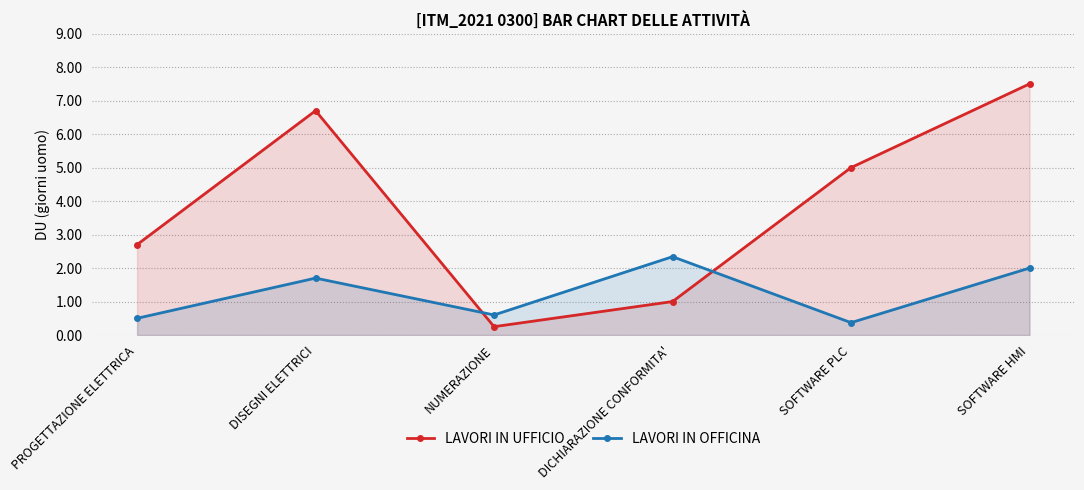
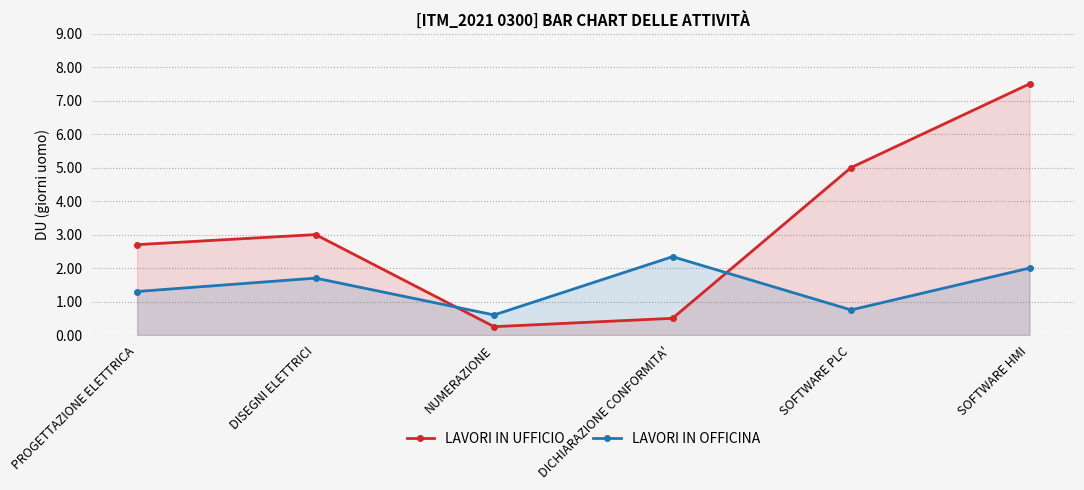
LAVORI IN OFFICINA, PROGETTAZIONE ELETTRICA: 0.5 -> 1.3
LAVORI IN UFFICIO, DISEGNI ELETTRICI: 6.7 -> 3.0
LAVORI IN UFFICIO, DICHIARAZIONE CONFORMITA': 1.0 -> 0.5
LAVORI IN OFFICINA, SOFTWARE PLC: 0.4 -> 0.8
